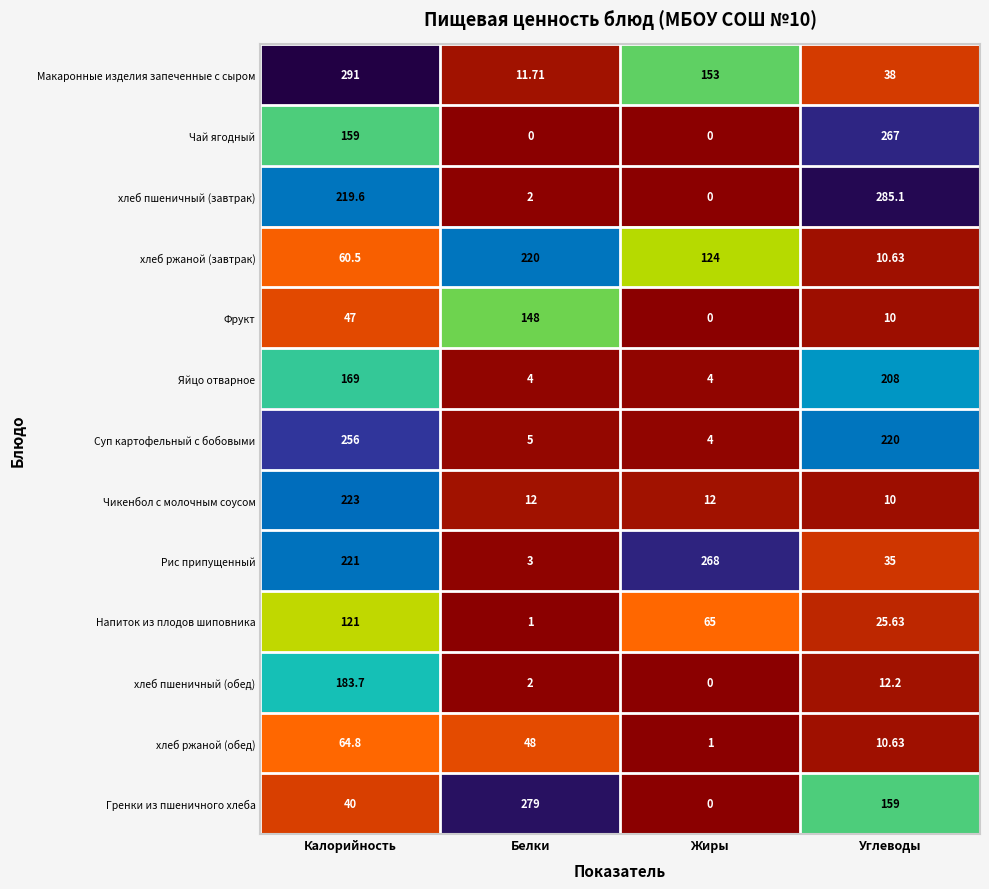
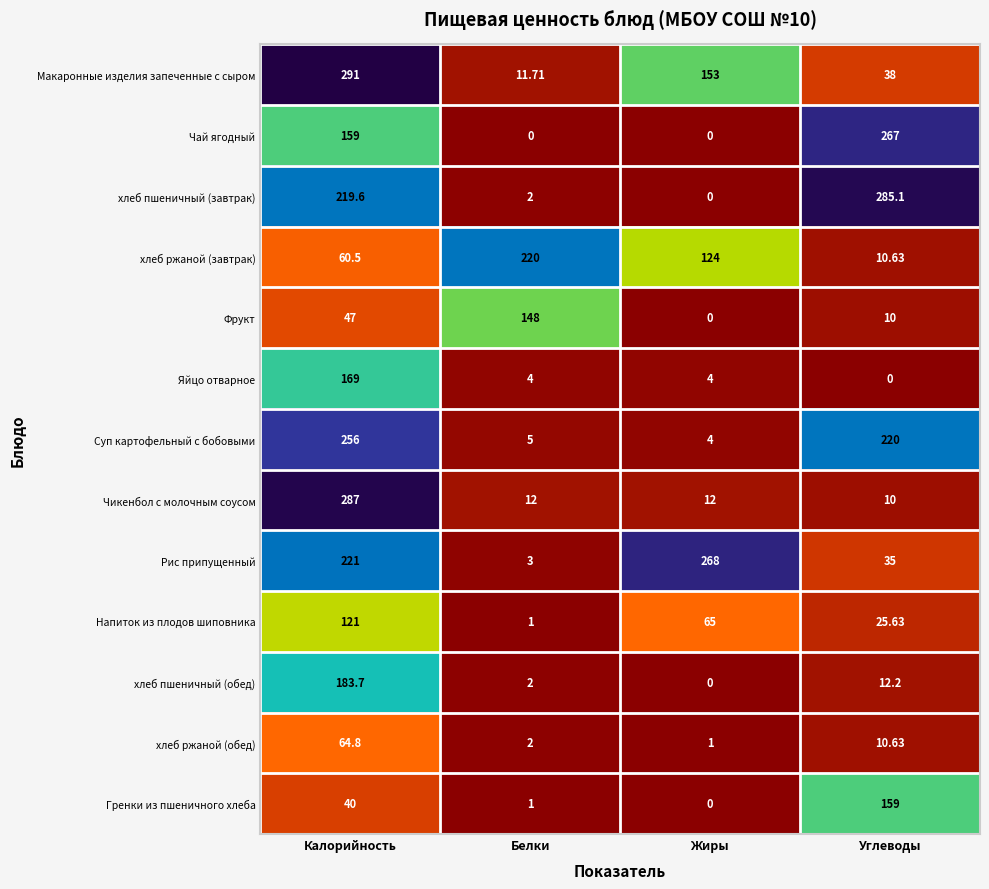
Яйцо отварное, Углеводы: 208 -> 0
Чикенбол с молочным соусом, Калорийность: 223 -> 287
хлеб ржаной (обед), Белки: 48 -> 2
Гренки из пшеничного хлеба, Белки: 279 -> 1
